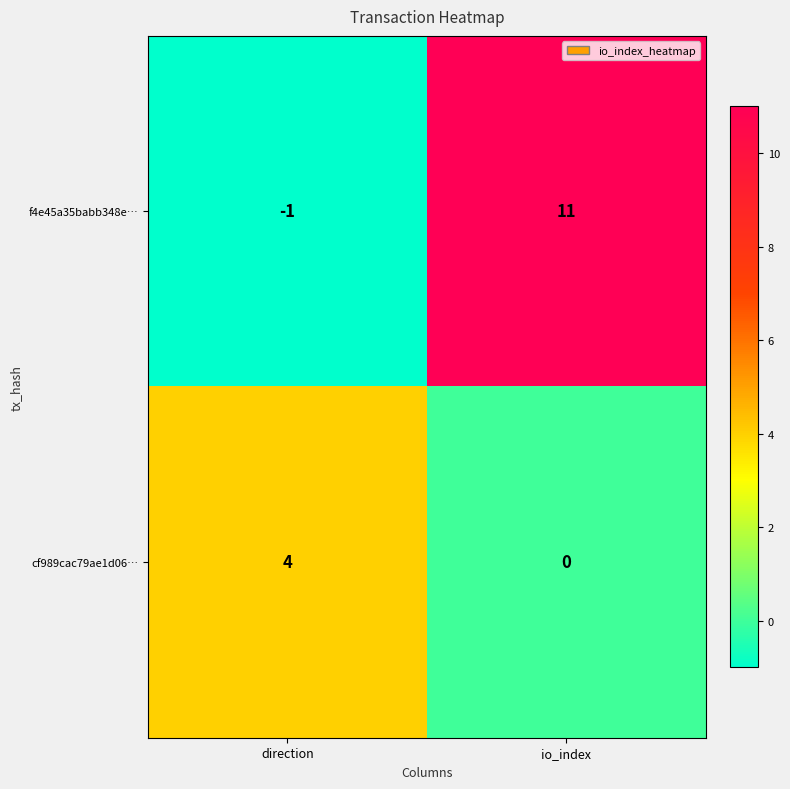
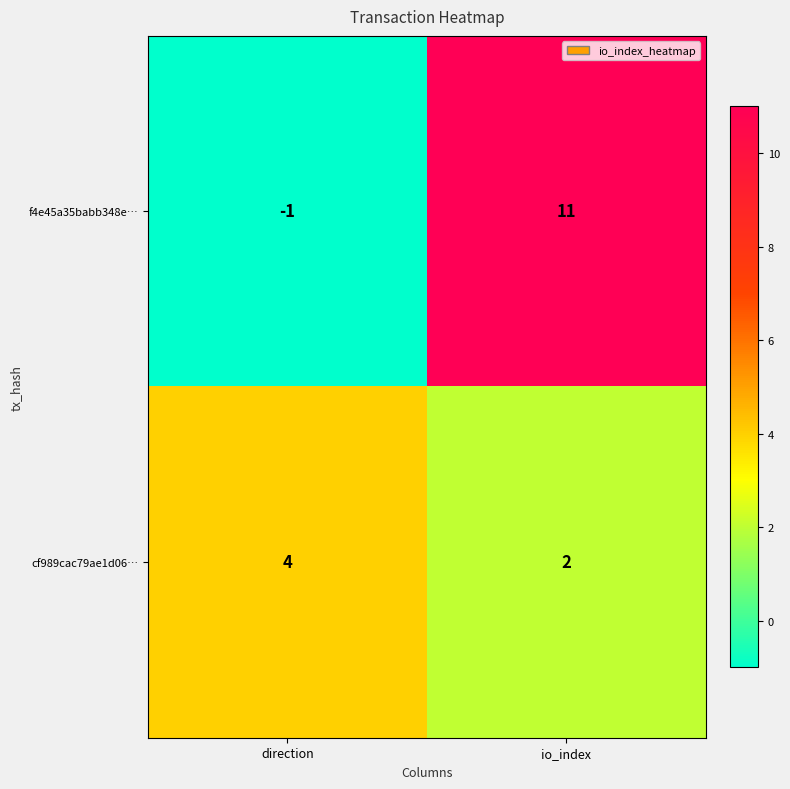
cf989cac79ae1d06…, io_index: 0 -> 2
